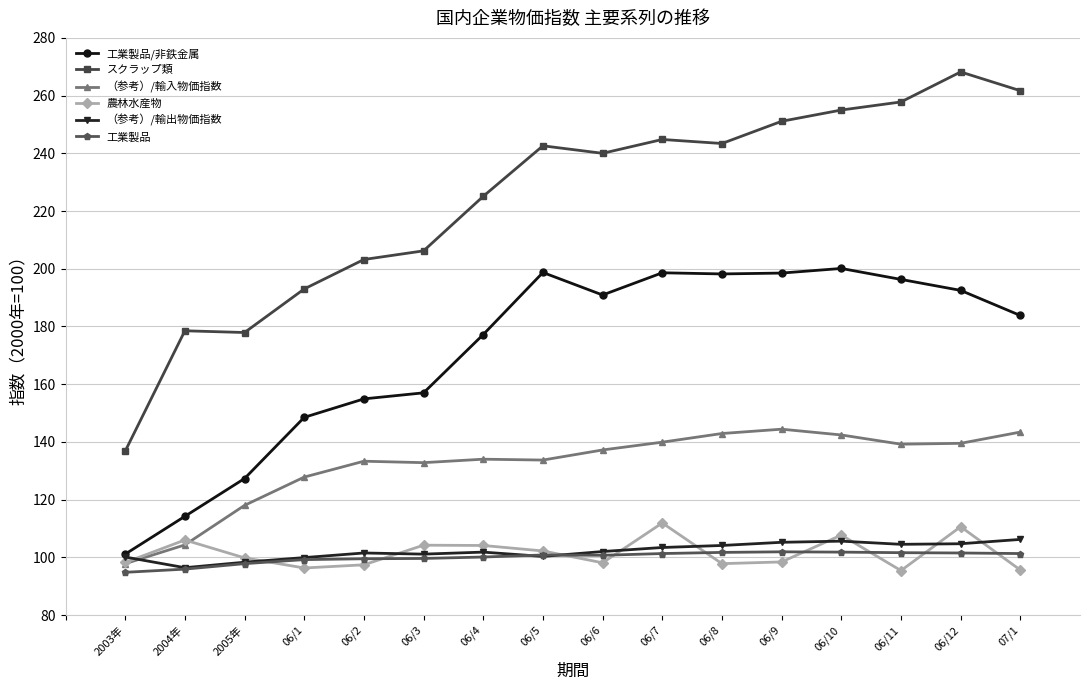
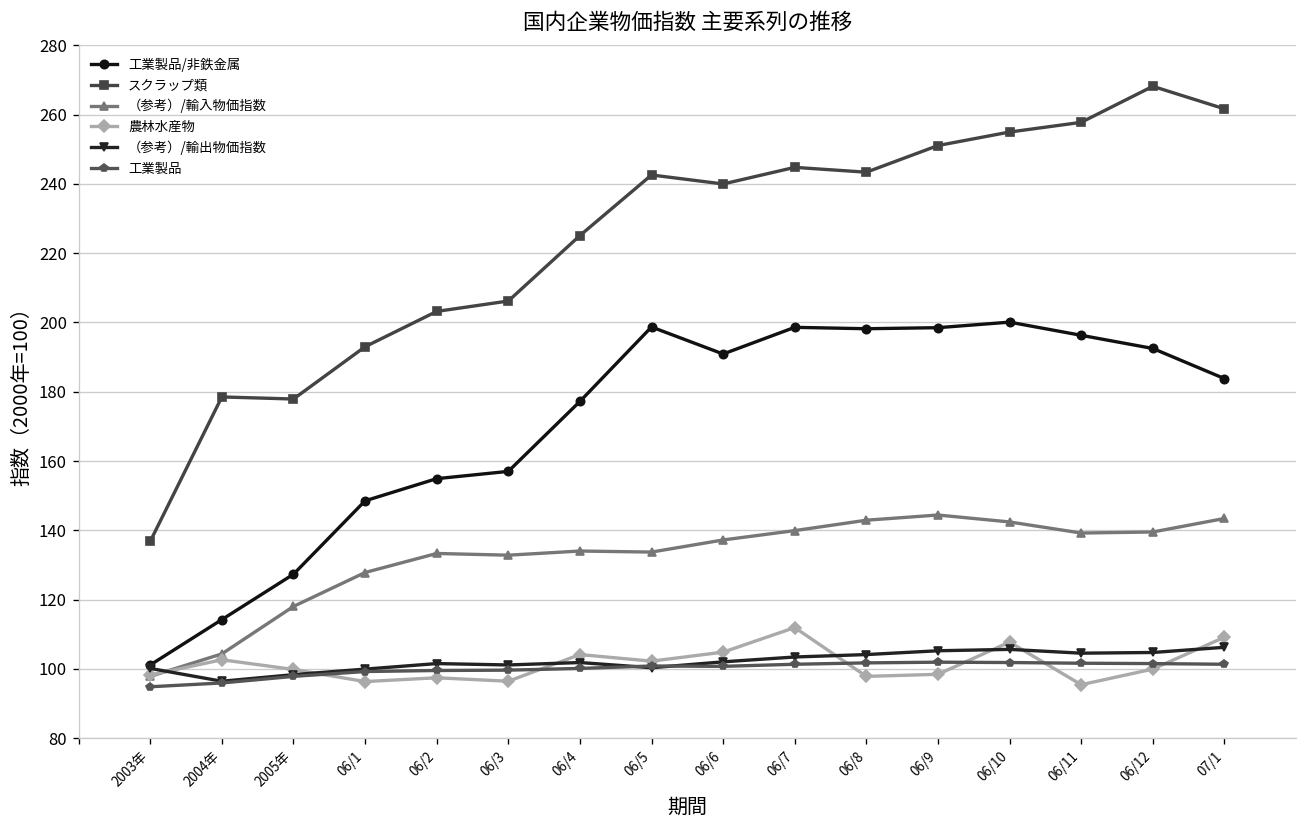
農林水産物, 2004年: 106 -> 103
農林水産物, 06/3: 104 -> 96
農林水産物, 06/6: 98 -> 105
農林水産物, 06/12: 111 -> 100
農林水産物, 07/1: 96 -> 109
